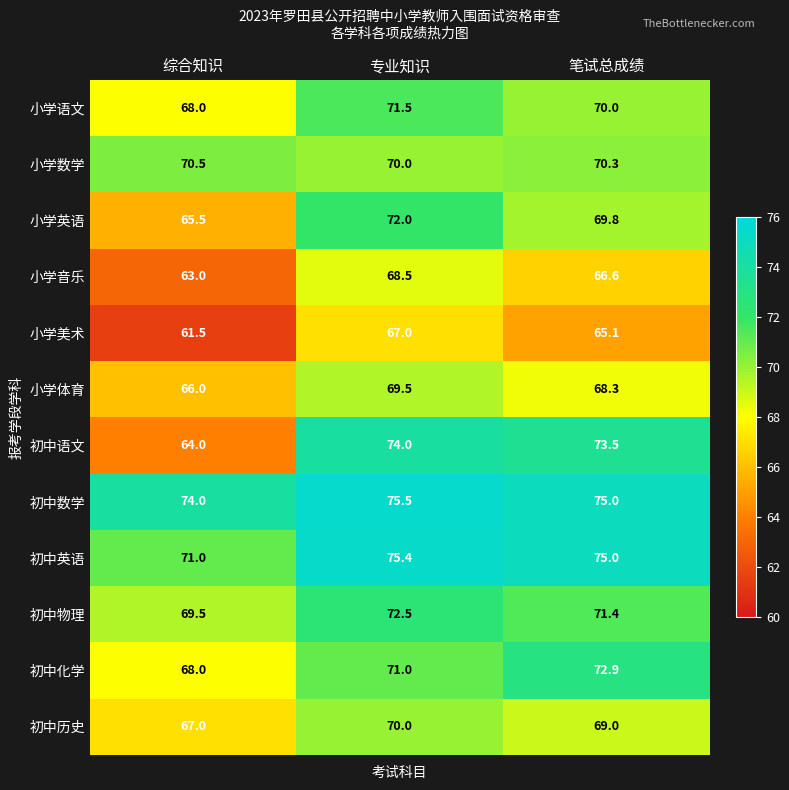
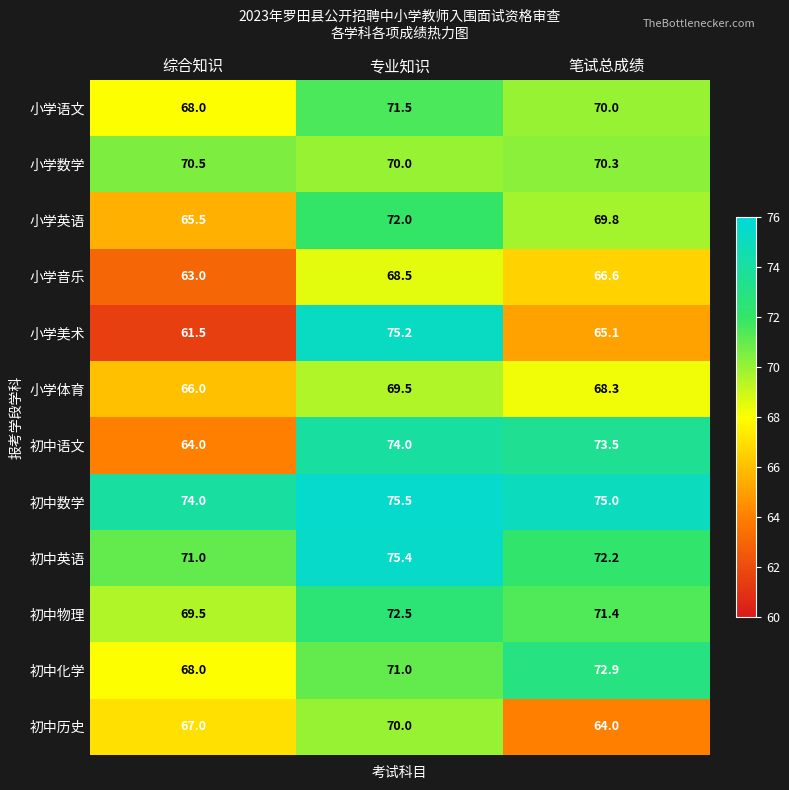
小学美术, 专业知识: 67.0 -> 75.2
初中英语, 笔试总成绩: 75.0 -> 72.2
初中历史, 笔试总成绩: 69.0 -> 64.0
